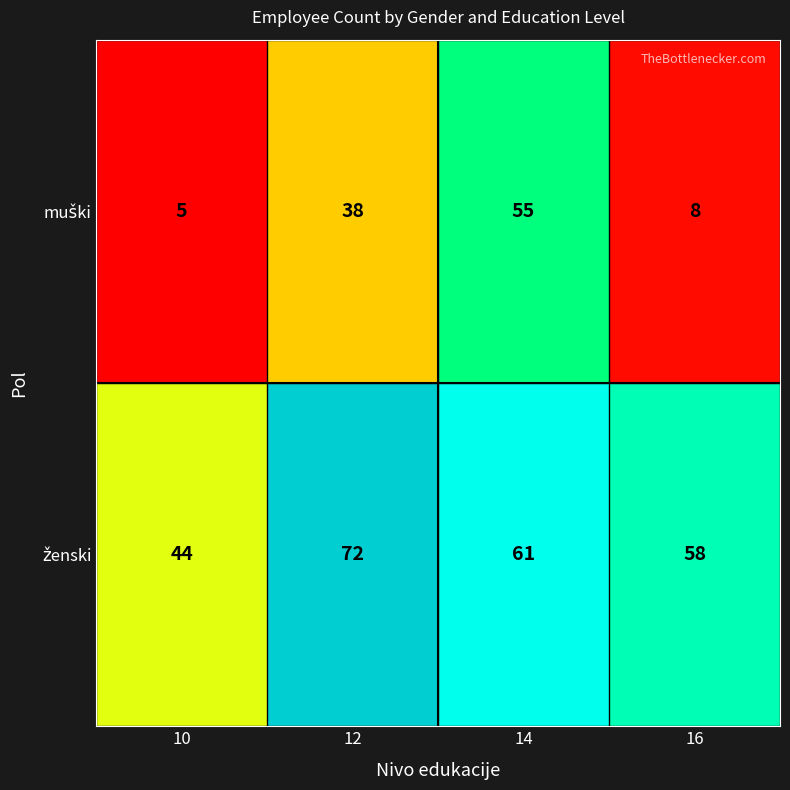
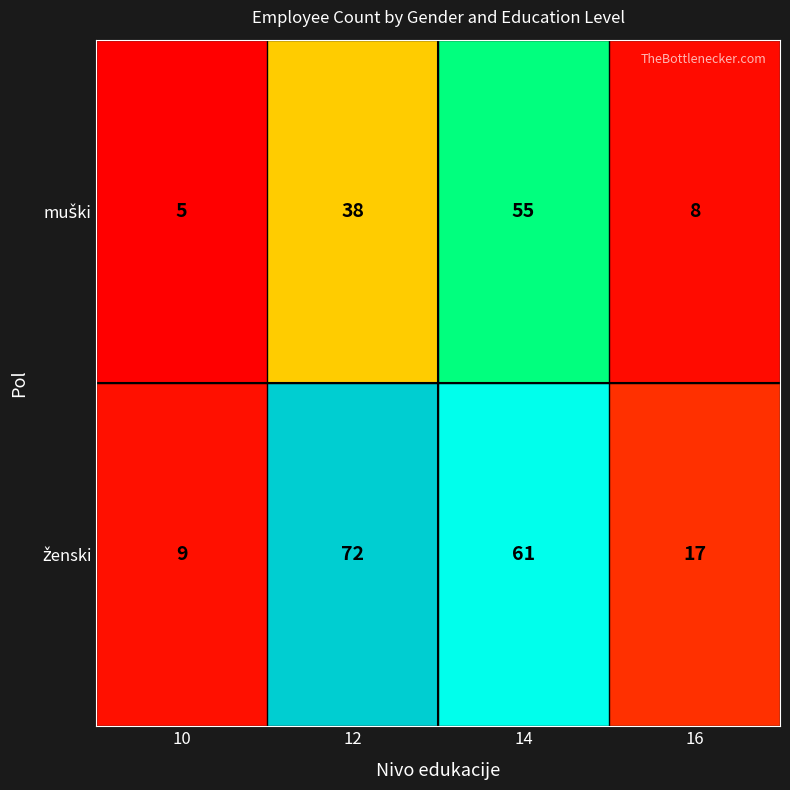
ženski, 10: 44 -> 9
ženski, 16: 58 -> 17
